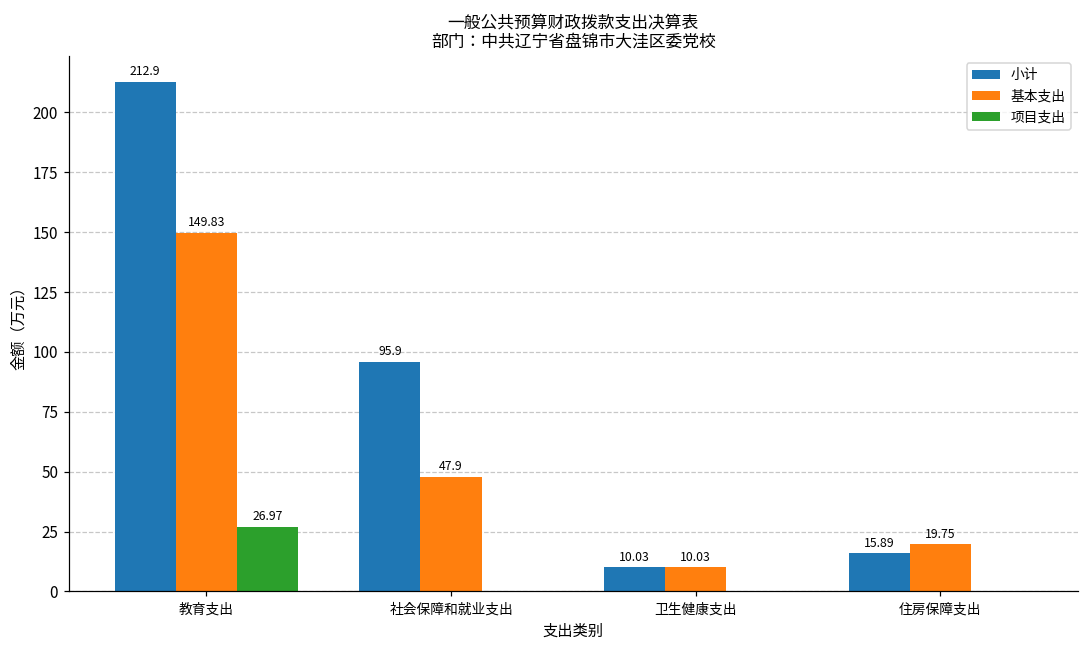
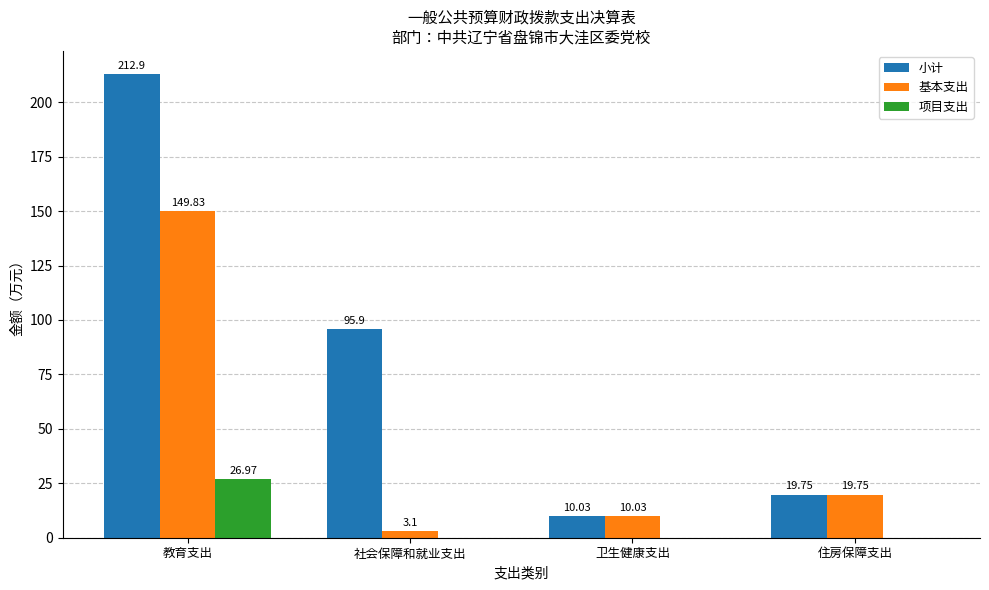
基本支出, 社会保障和就业支出: 47.9 -> 3.1
小计, 住房保障支出: 15.89 -> 19.75
